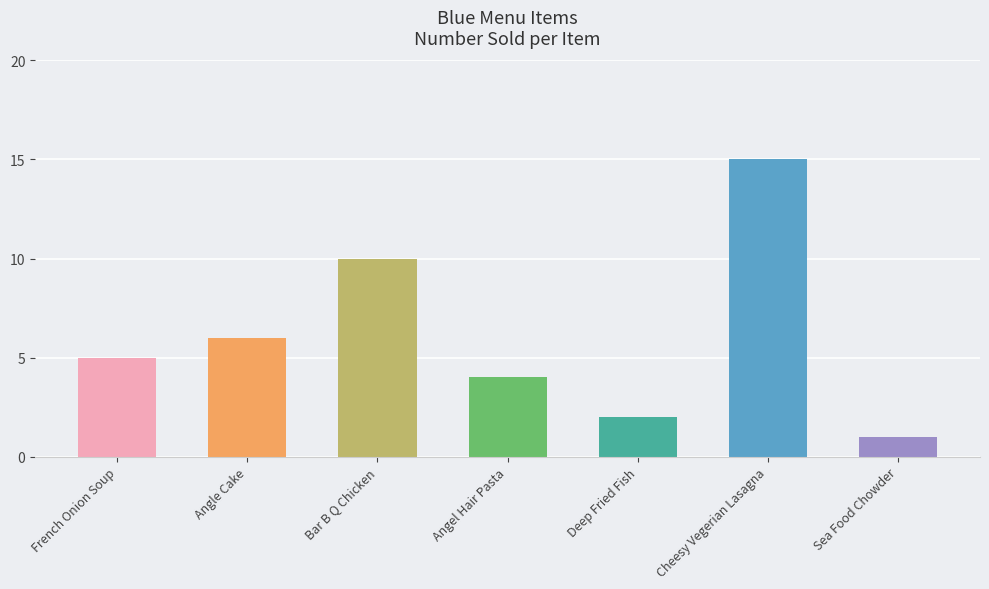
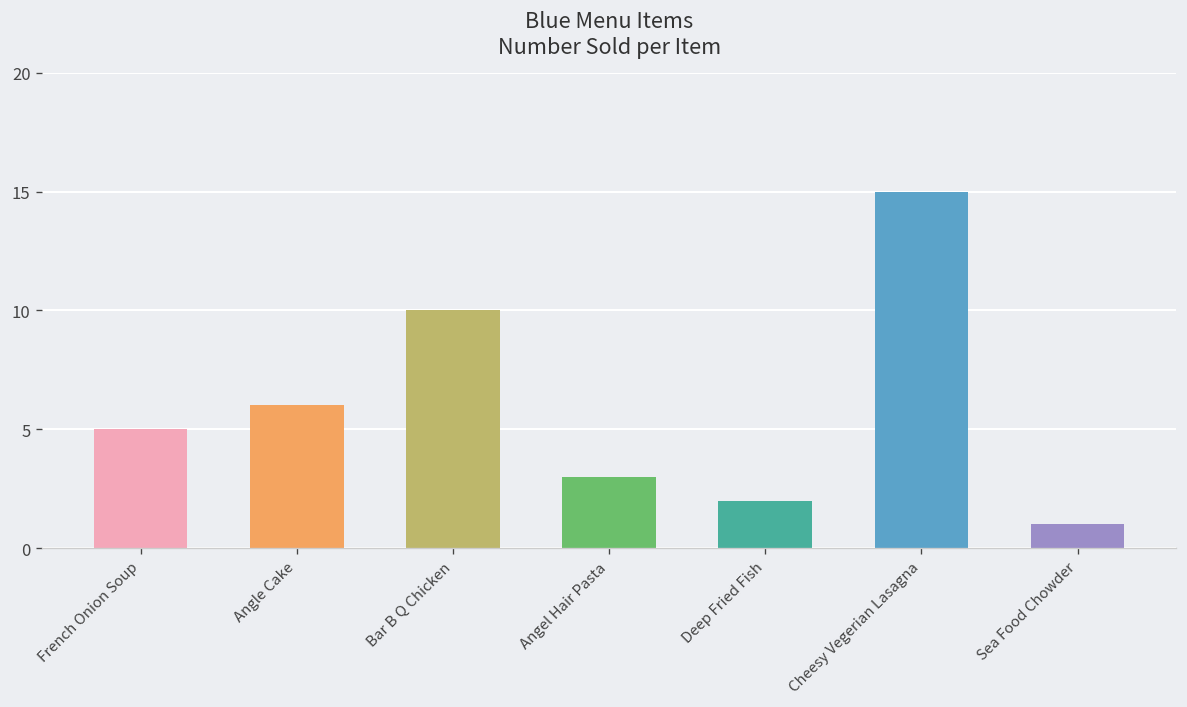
Angel Hair Pasta: 4 -> 3
